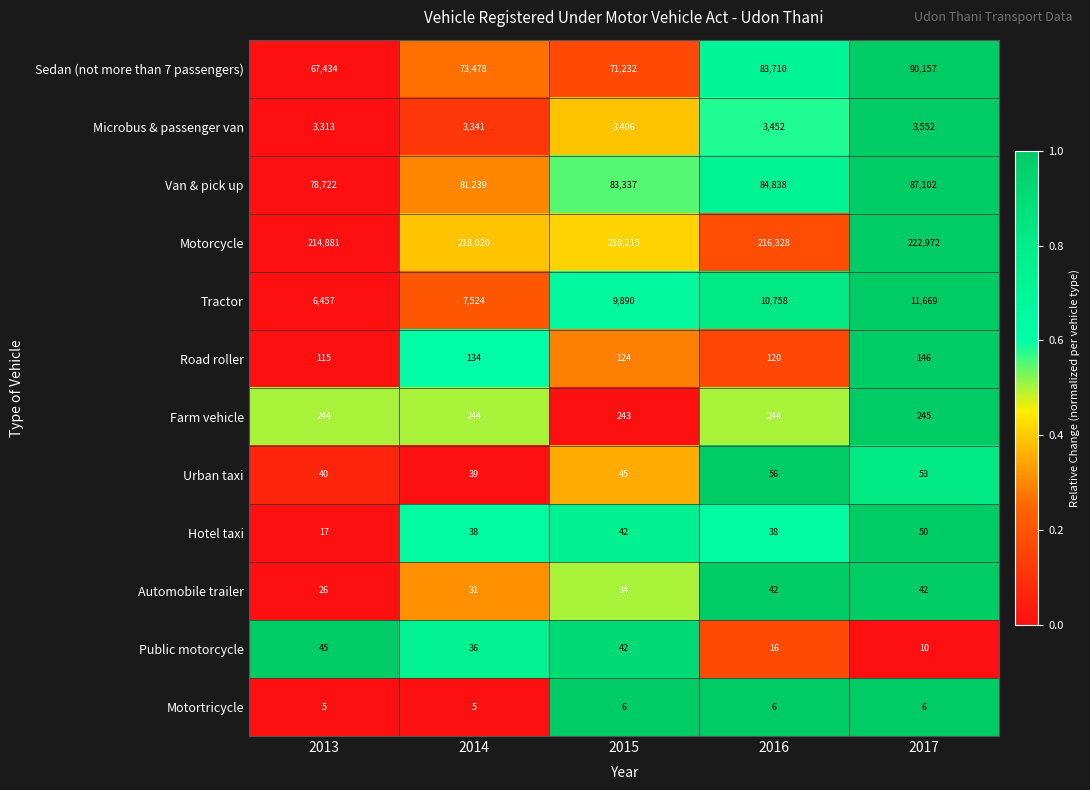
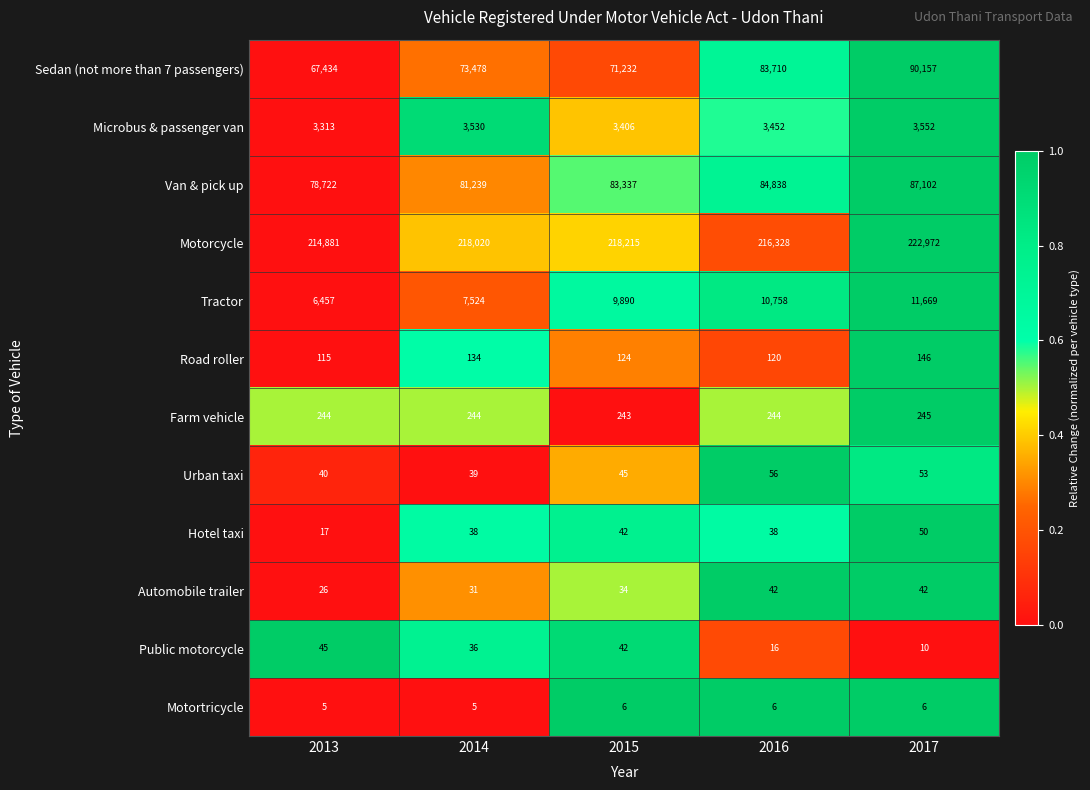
Microbus & passenger van, 2014: 3,341 -> 3,530
